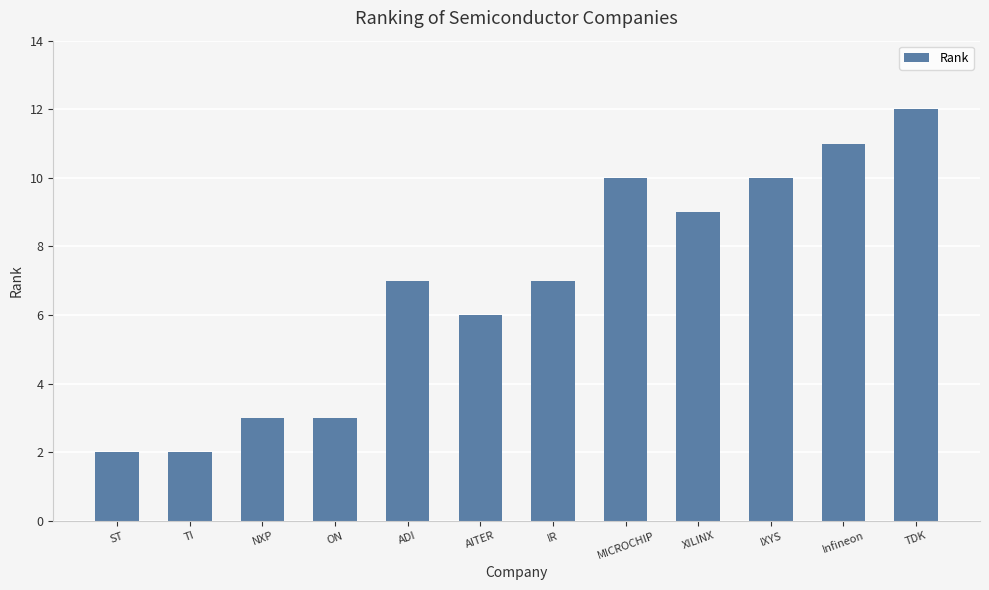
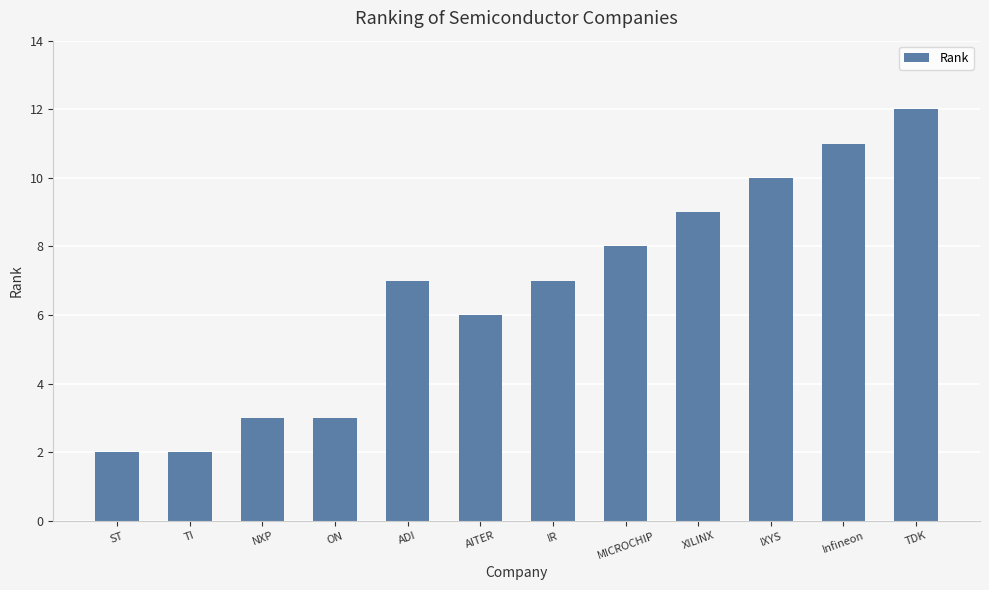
MICROCHIP: 10 -> 8
